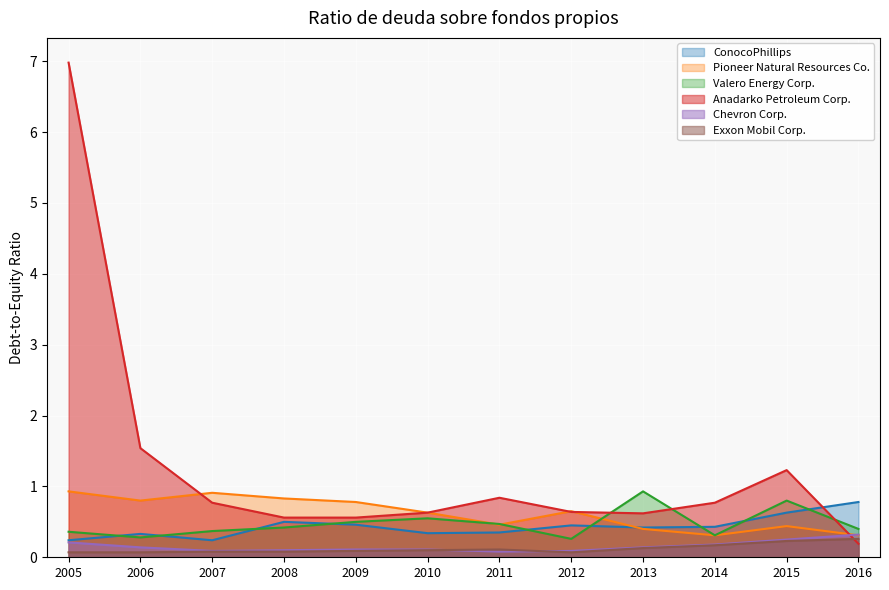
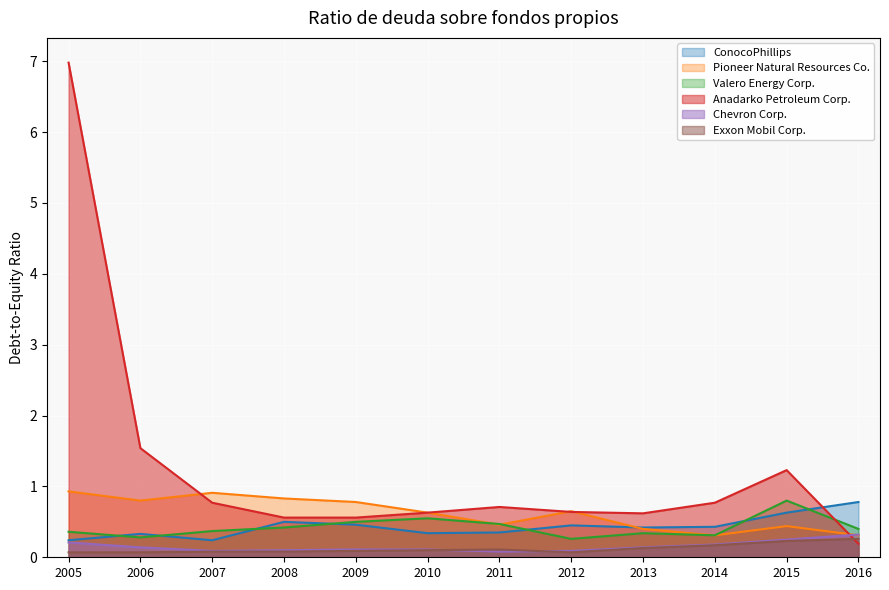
Anadarko Petroleum Corp., 2011: 0.8 -> 0.7
Valero Energy Corp., 2013: 0.9 -> 0.3
